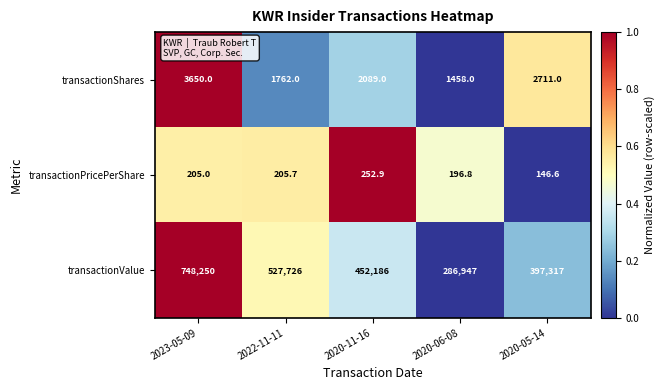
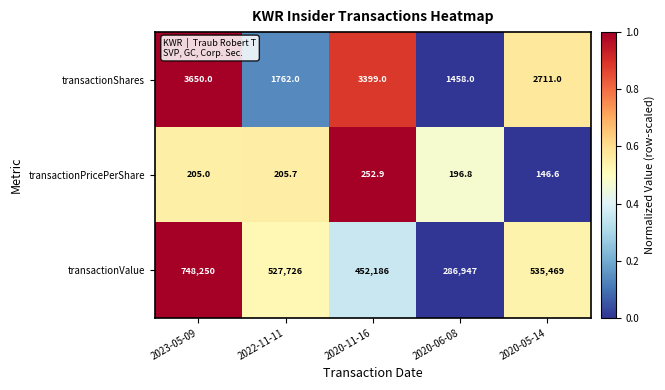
transactionShares, 2020-11-16: 2089.0 -> 3399.0
transactionValue, 2020-05-14: 397,317 -> 535,469
